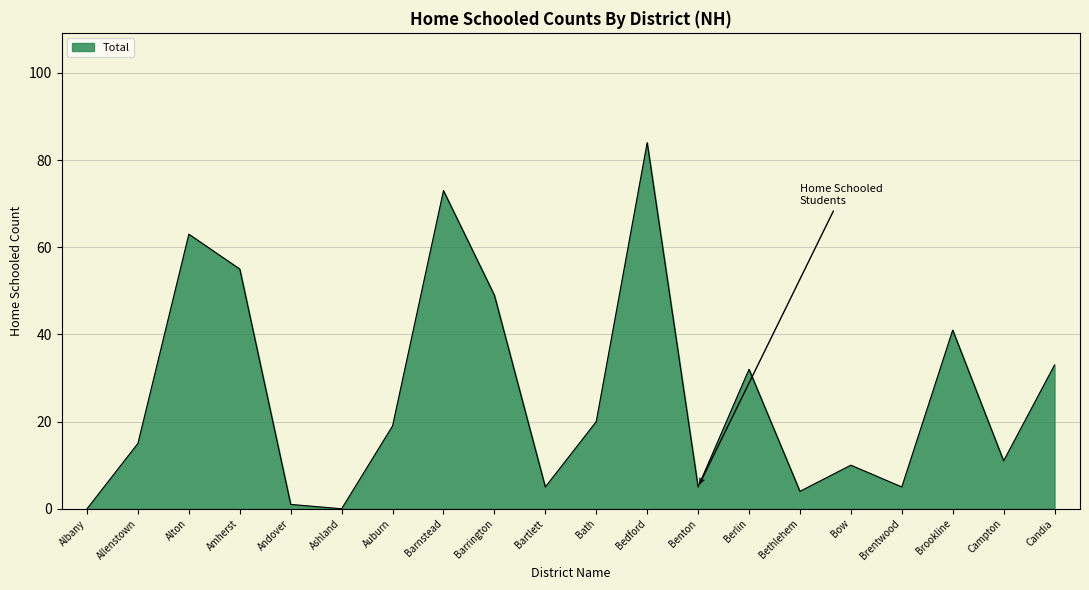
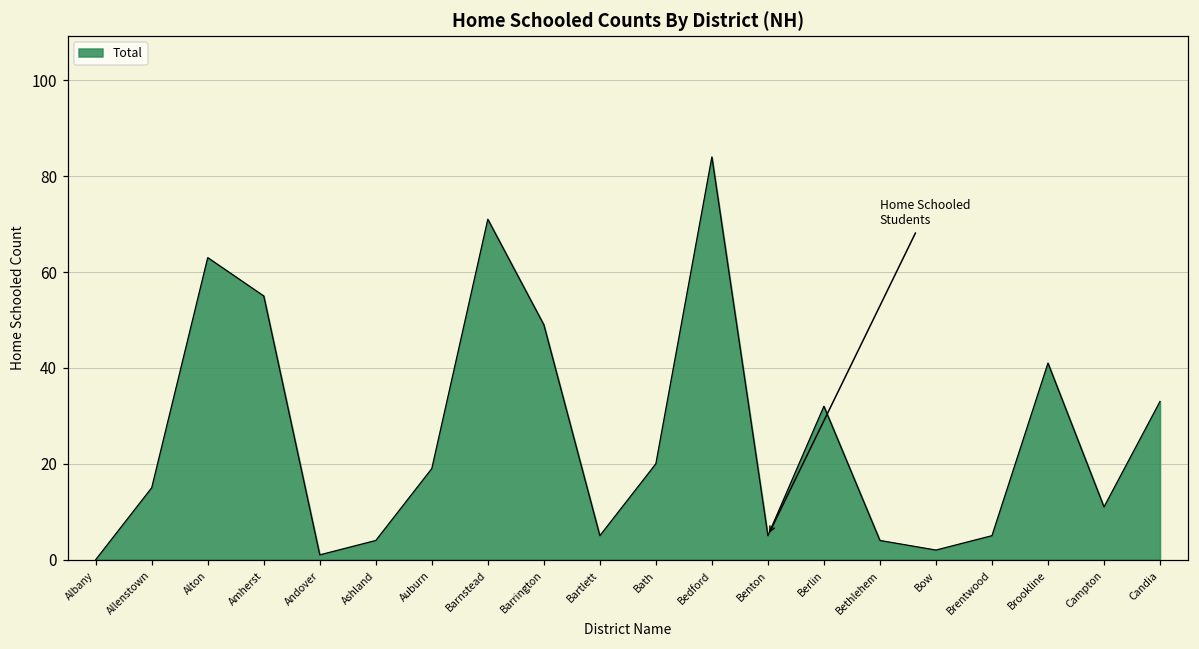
Ashland: 0 -> 4
Barnstead: 73 -> 71
Bow: 10 -> 2
